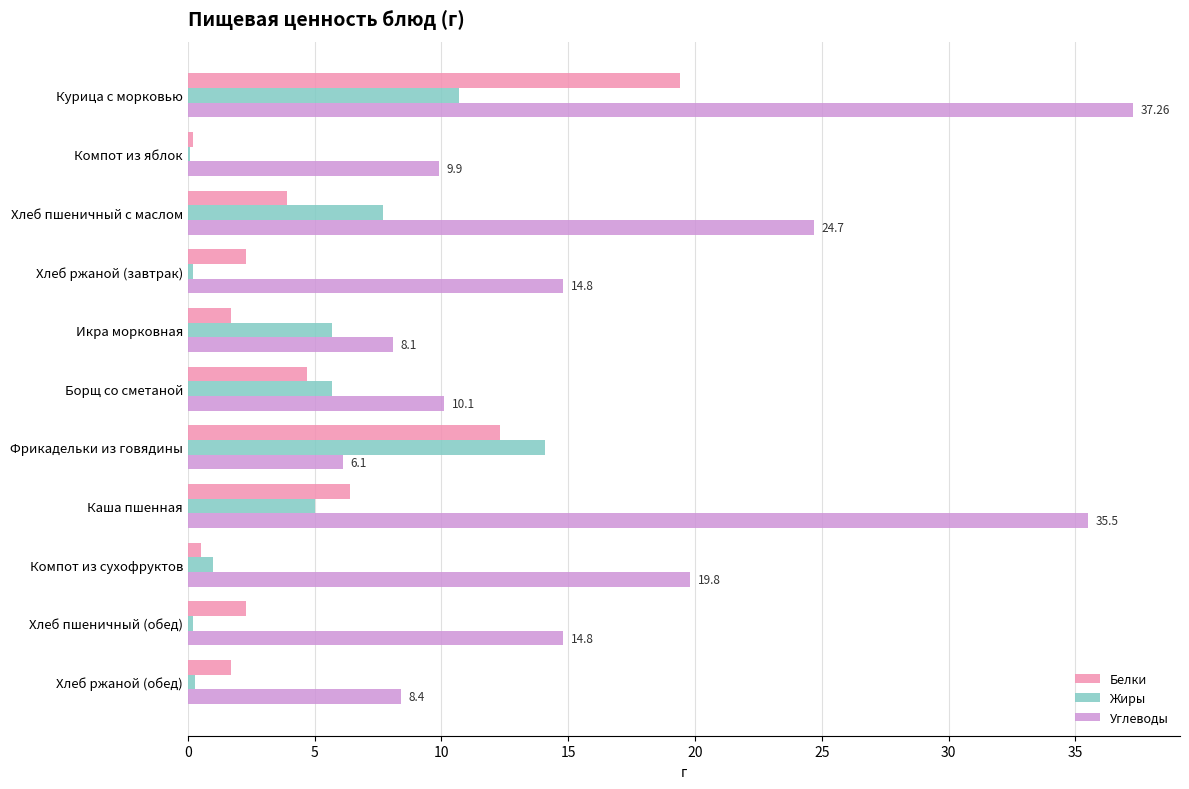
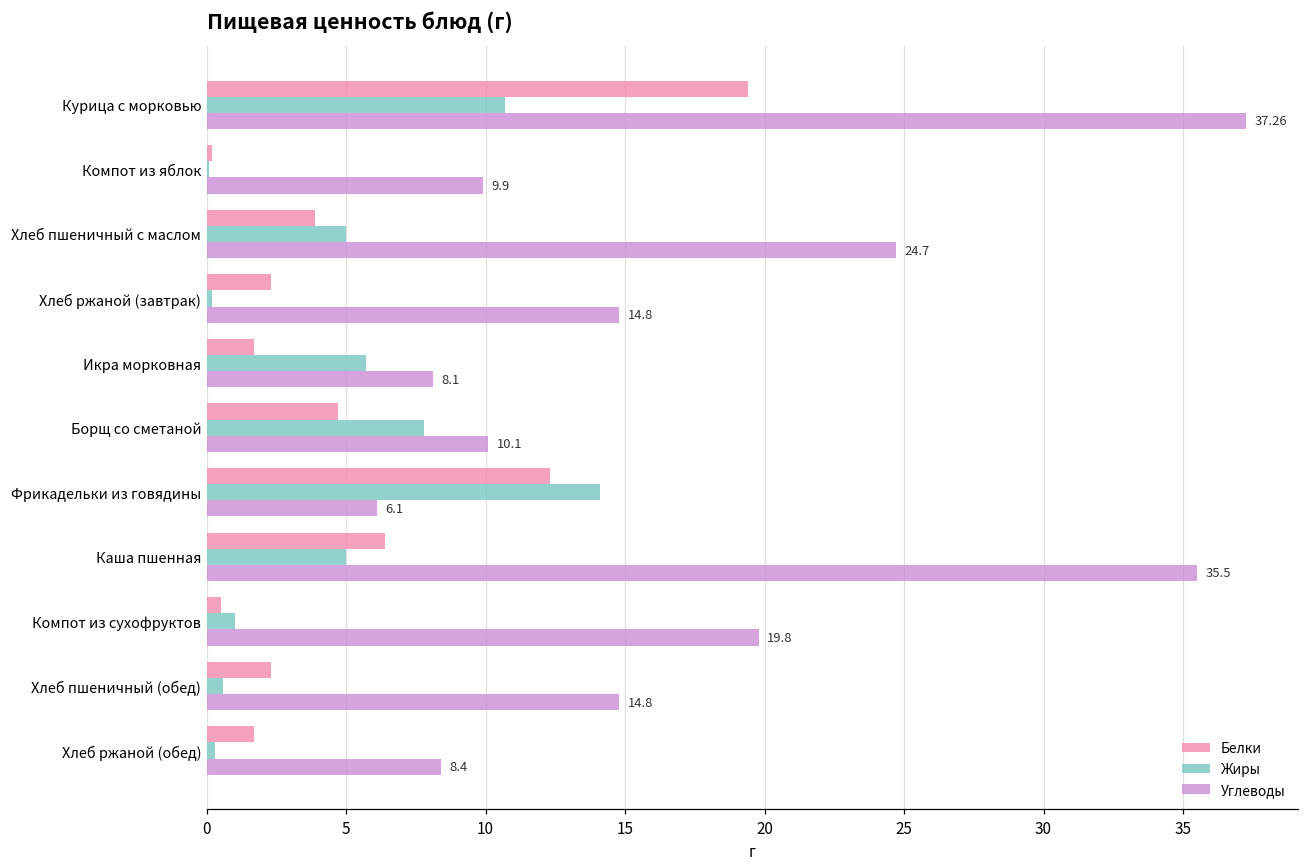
Жиры, Хлеб пшеничный с маслом: 7.7 -> 5.0
Жиры, Борщ со сметаной: 5.7 -> 7.8
Жиры, Хлеб пшеничный (обед): 0.2 -> 0.6
